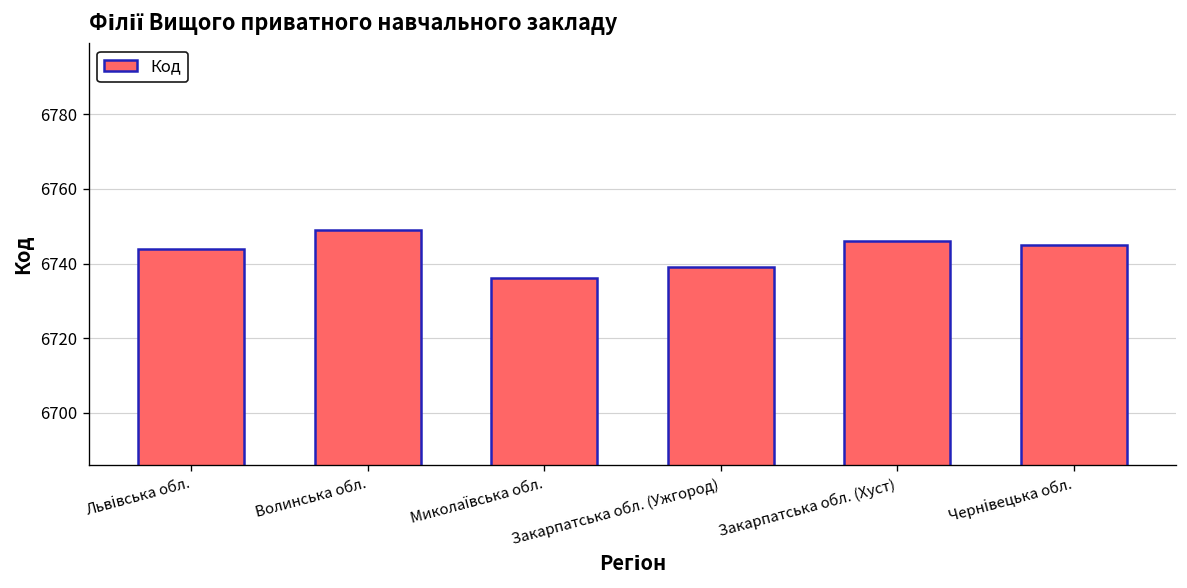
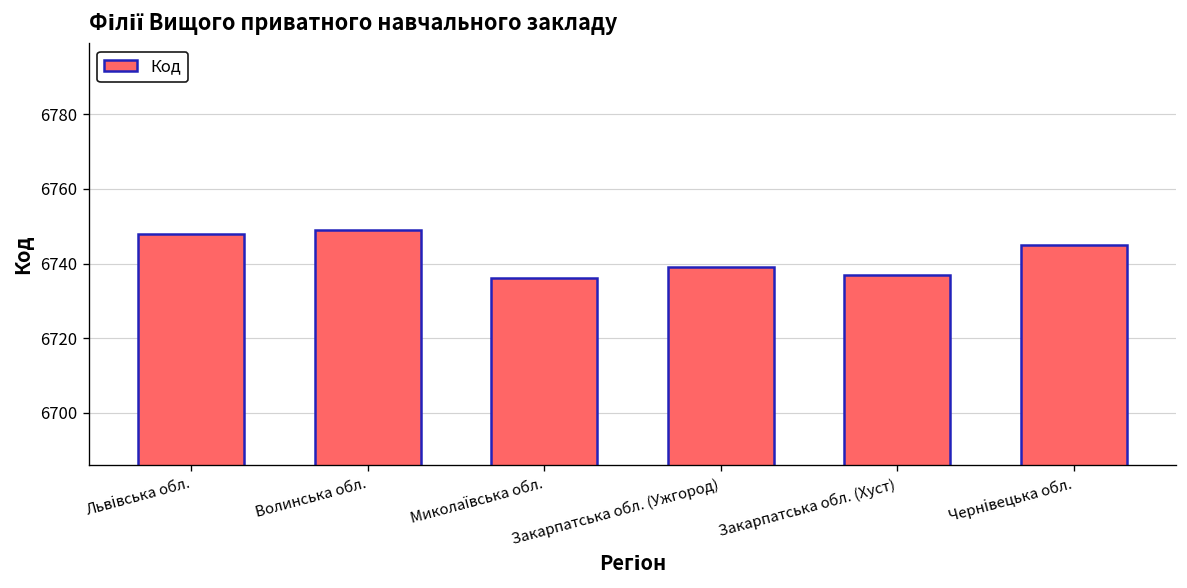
Львівська обл.: 6744 -> 6748
Закарпатська обл. (Хуст): 6746 -> 6737
